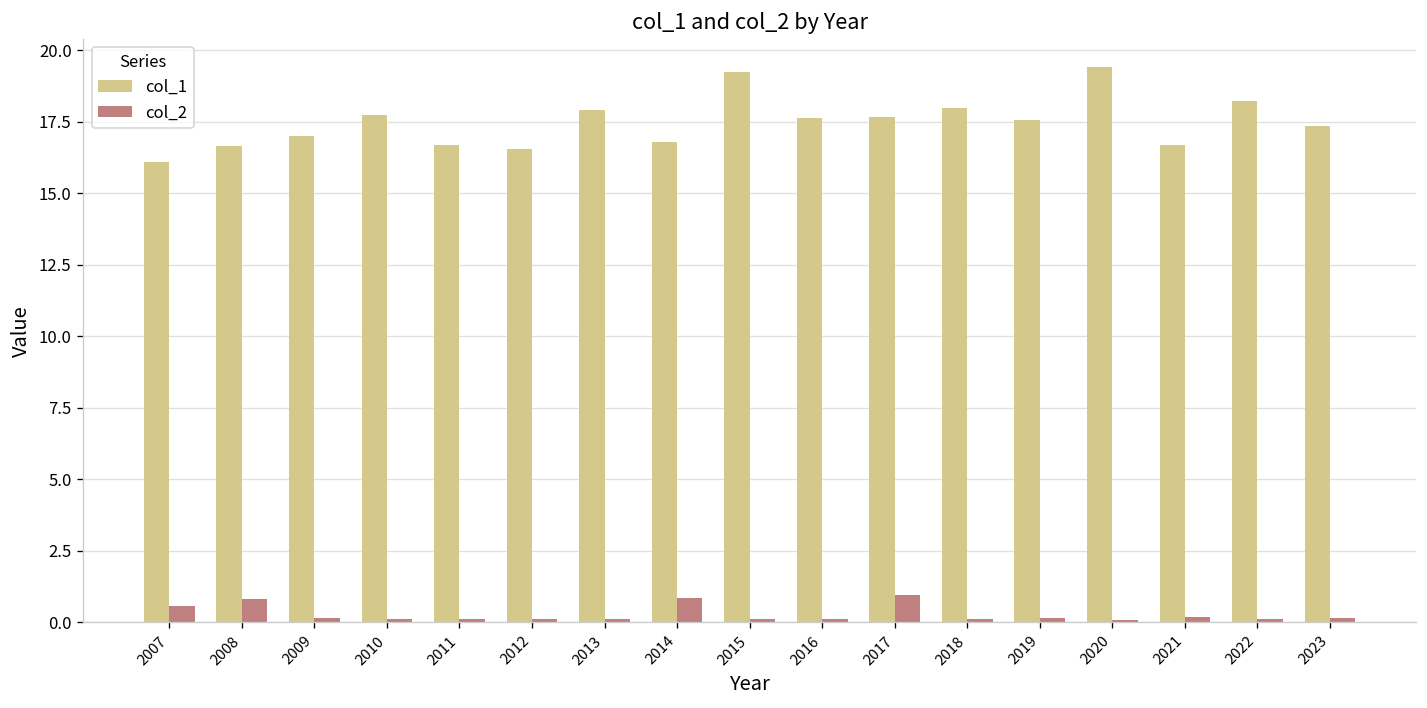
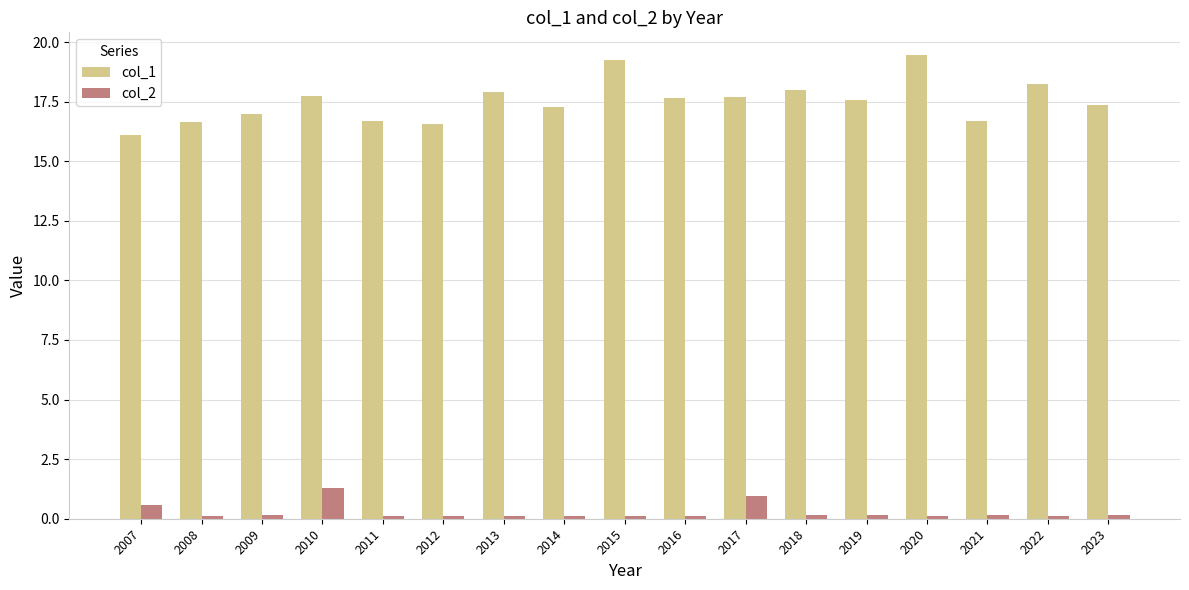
col_2, 2008: 0.8 -> 0.1
col_2, 2010: 0.1 -> 1.3
col_1, 2014: 16.8 -> 17.3
col_2, 2014: 0.9 -> 0.1
